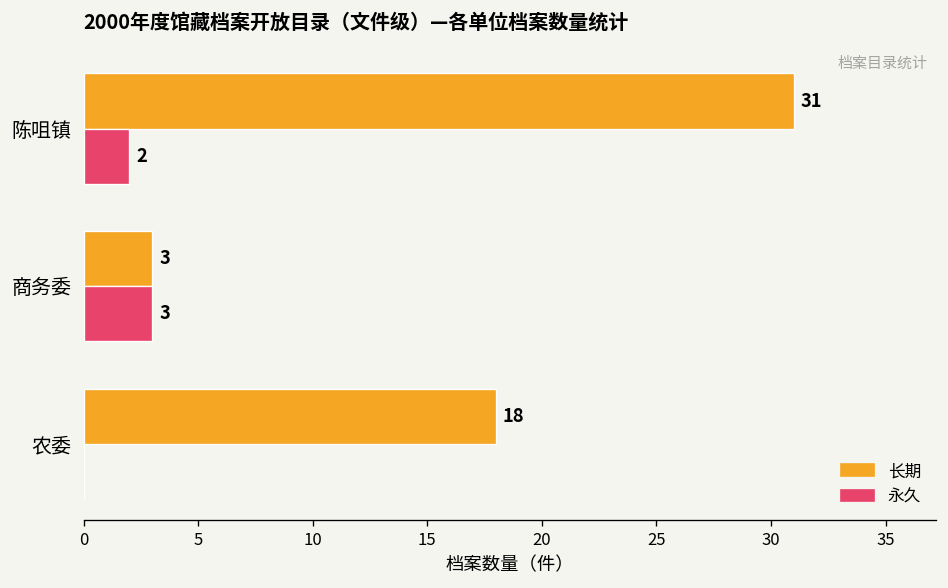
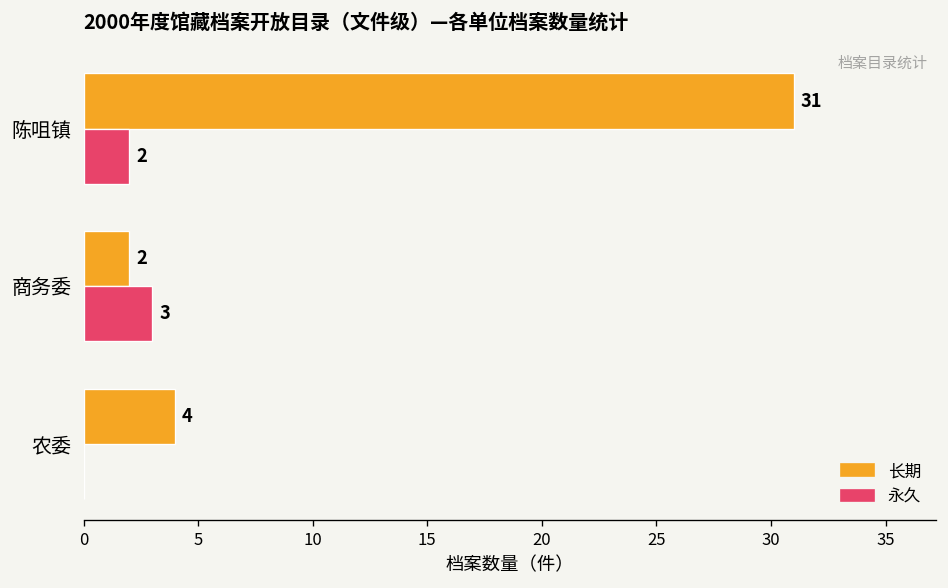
长期, 商务委: 3 -> 2
长期, 农委: 18 -> 4
